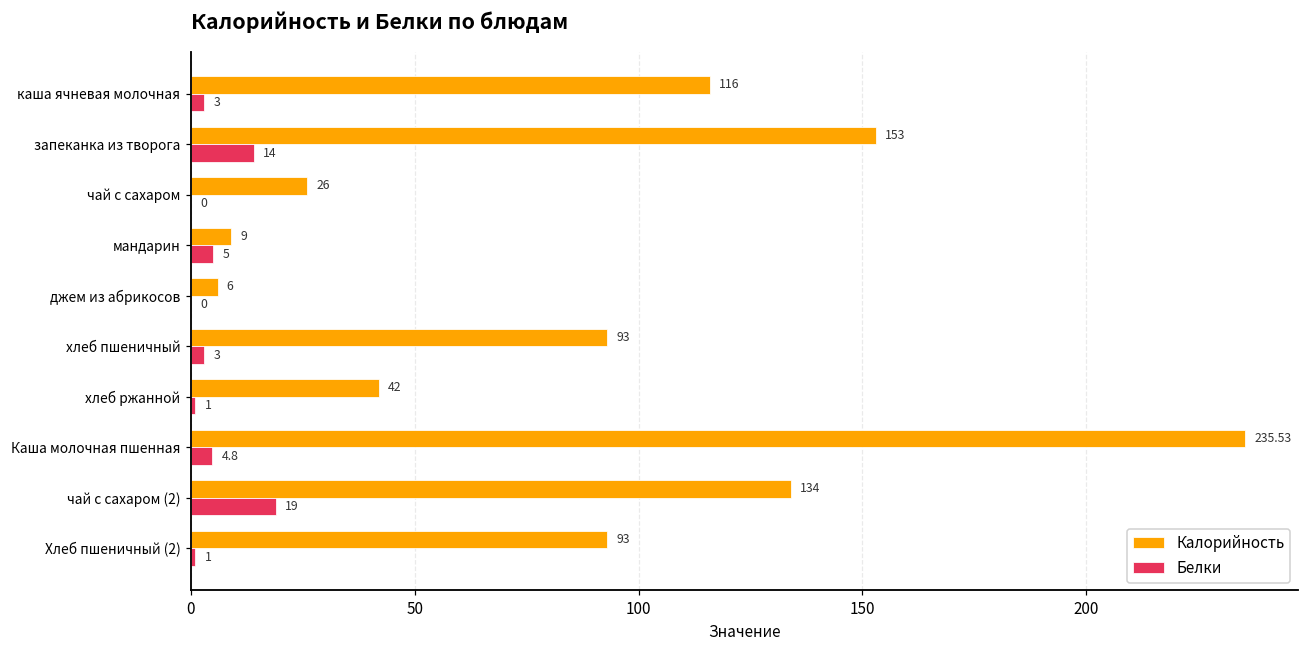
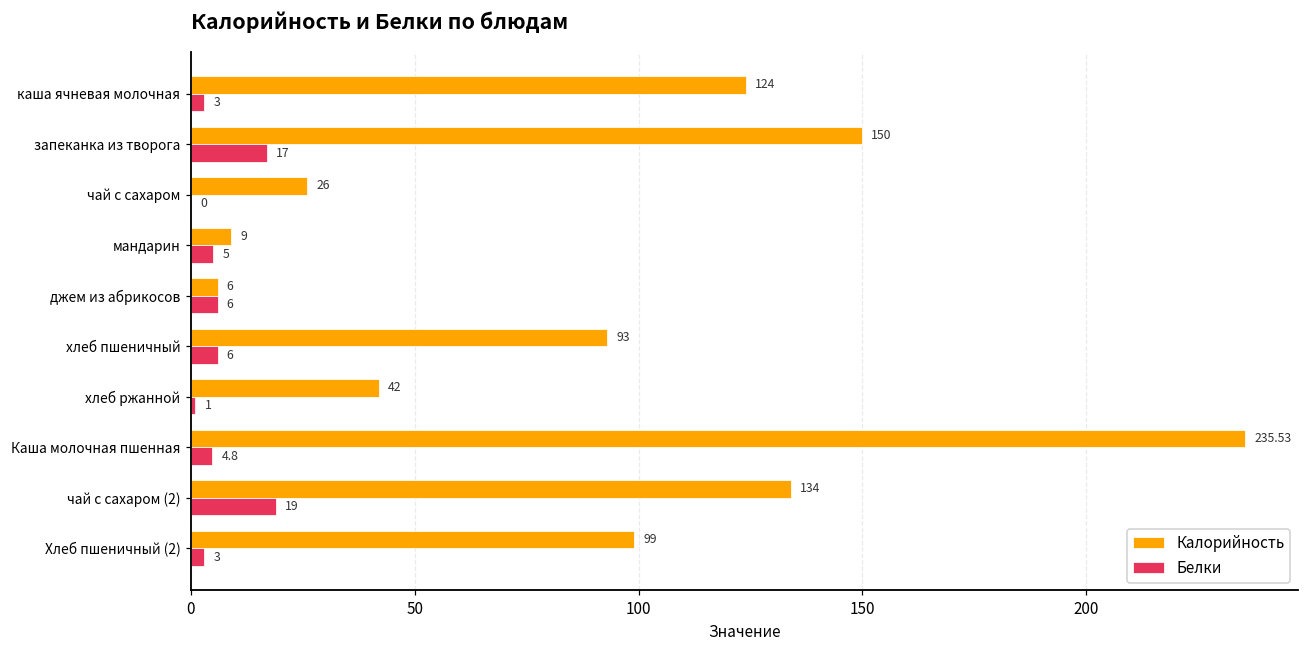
Калорийность, каша ячневая молочная: 116 -> 124
Калорийность, запеканка из творога: 153 -> 150
Белки, запеканка из творога: 14 -> 17
Белки, джем из абрикосов: 0 -> 6
Белки, хлеб пшеничный: 3 -> 6
Калорийность, Хлеб пшеничный (2): 93 -> 99
Белки, Хлеб пшеничный (2): 1 -> 3
